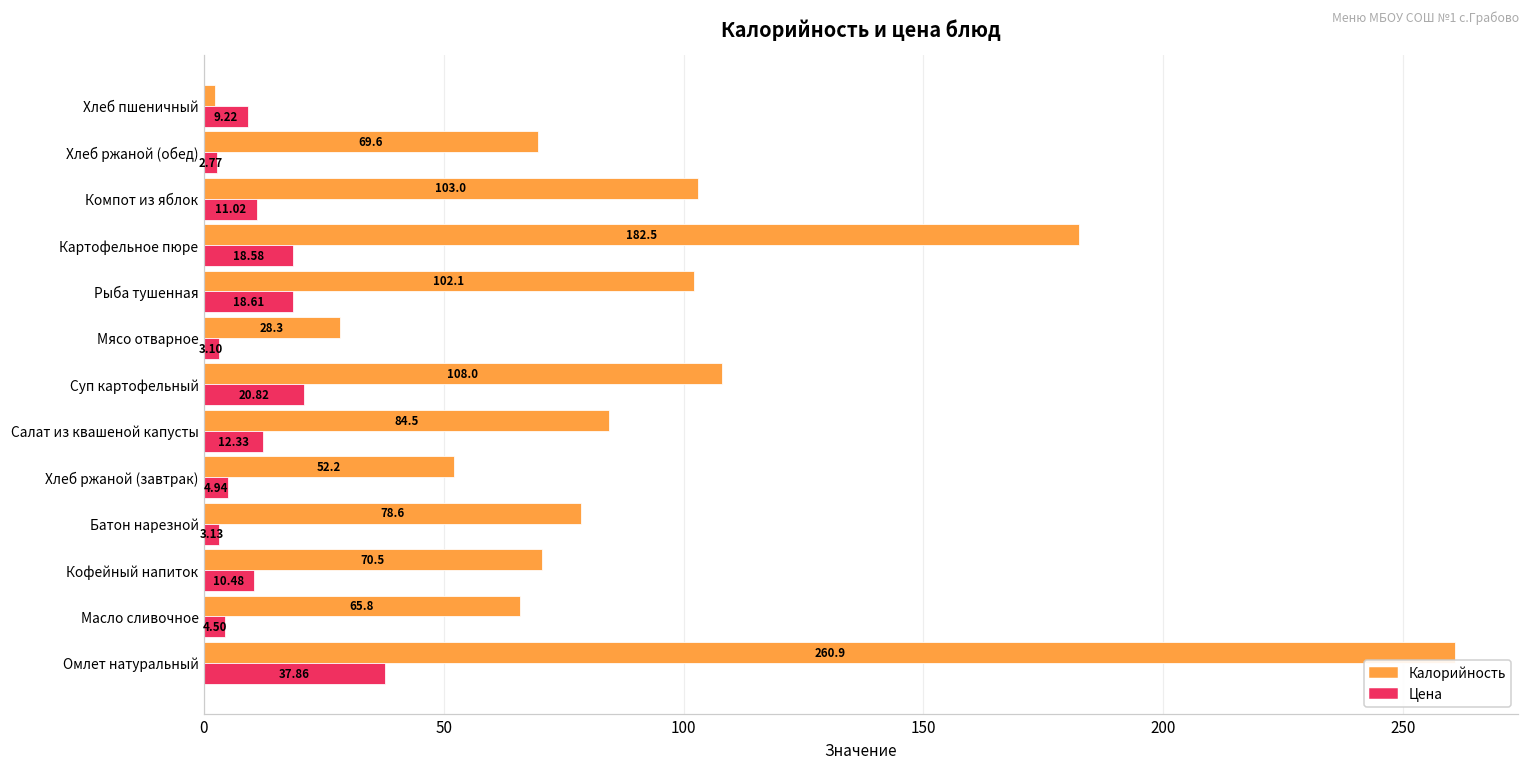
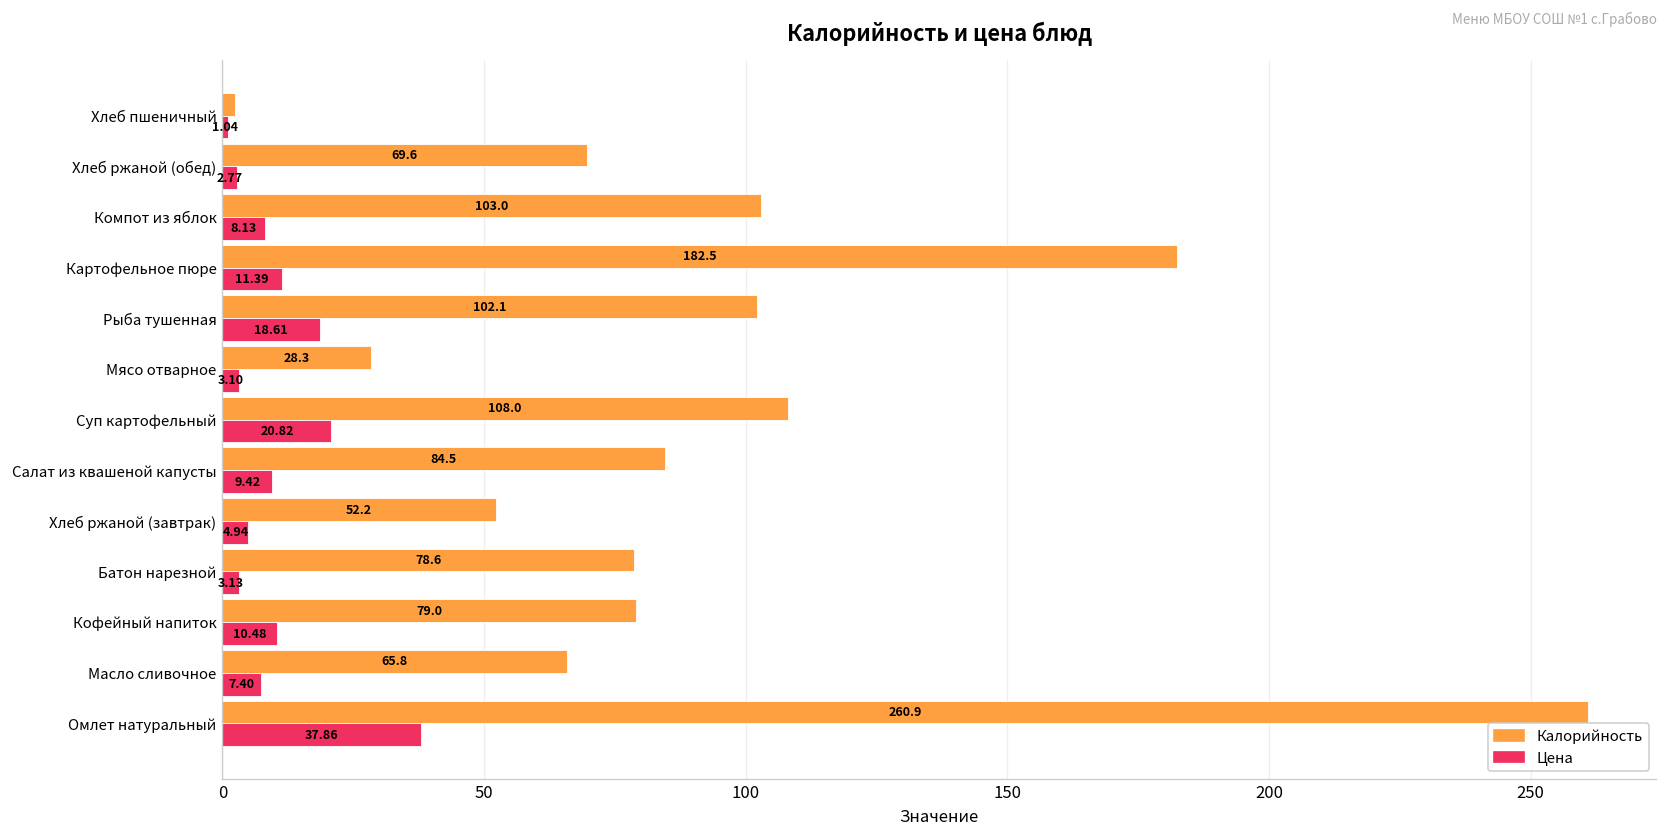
Цена, Хлеб пшеничный: 9.22 -> 1.04
Цена, Компот из яблок: 11.02 -> 8.13
Цена, Картофельное пюре: 18.58 -> 11.39
Цена, Салат из квашеной капусты: 12.33 -> 9.42
Калорийность, Кофейный напиток: 70.5 -> 79.0
Цена, Масло сливочное: 4.50 -> 7.40
